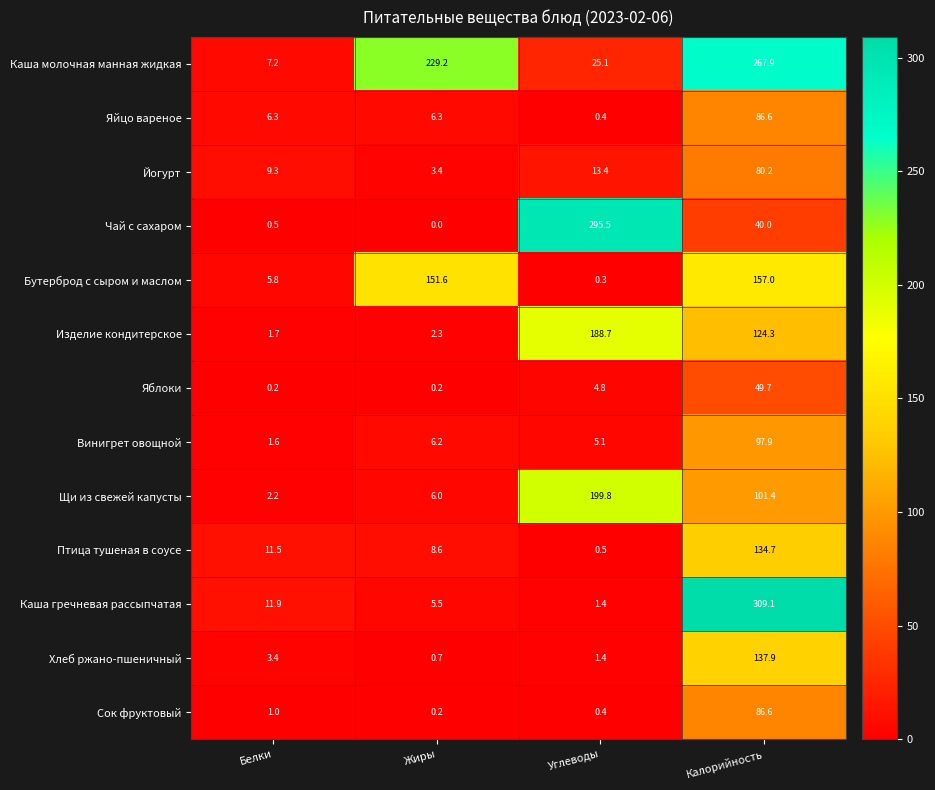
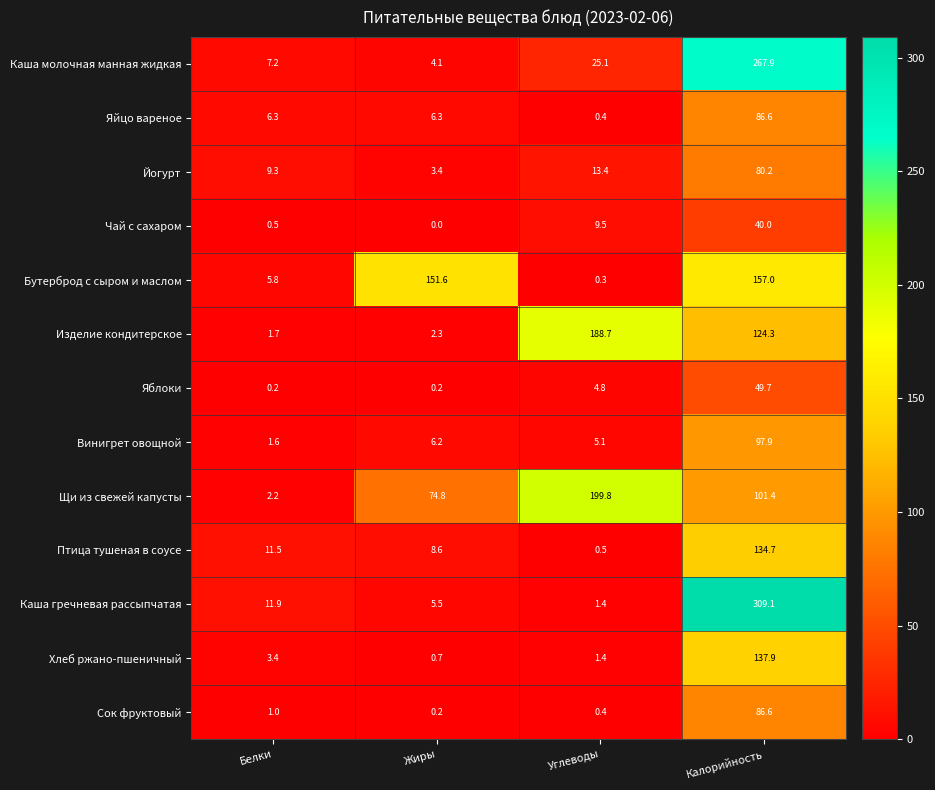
Каша молочная манная жидкая, Жиры: 229.2 -> 4.1
Чай с сахаром, Углеводы: 295.5 -> 9.5
Щи из свежей капусты, Жиры: 6.0 -> 74.8
